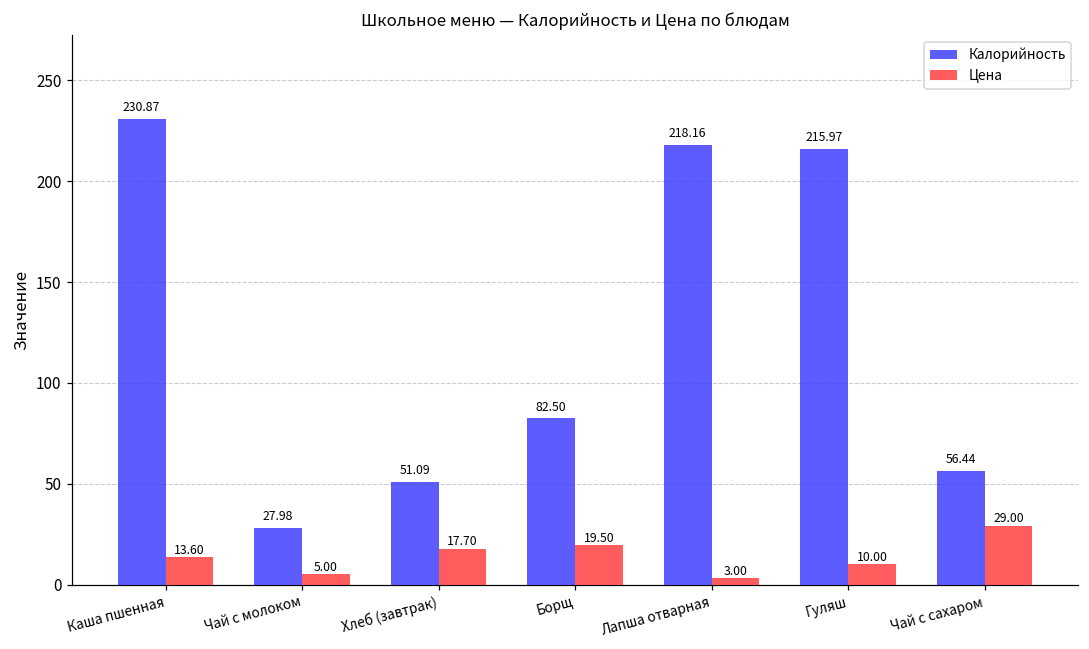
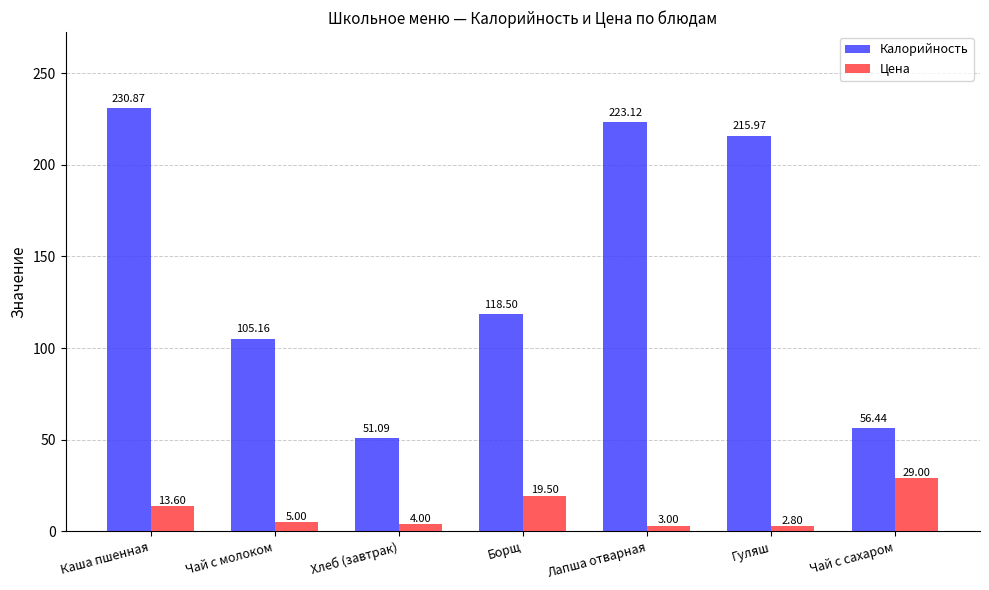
Калорийность, Чай с молоком: 27.98 -> 105.16
Цена, Хлеб (завтрак): 17.70 -> 4.00
Калорийность, Борщ: 82.50 -> 118.50
Калорийность, Лапша отварная: 218.16 -> 223.12
Цена, Гуляш: 10.00 -> 2.80
